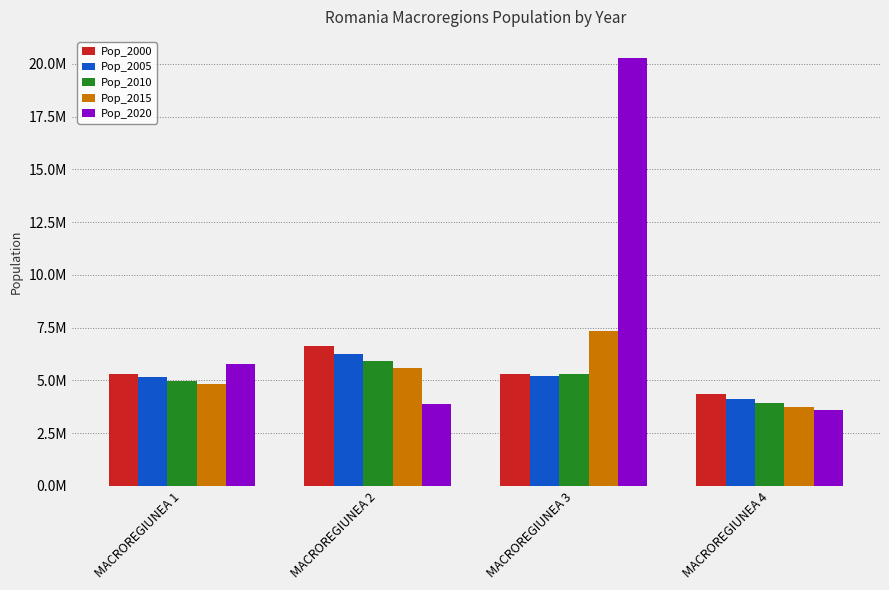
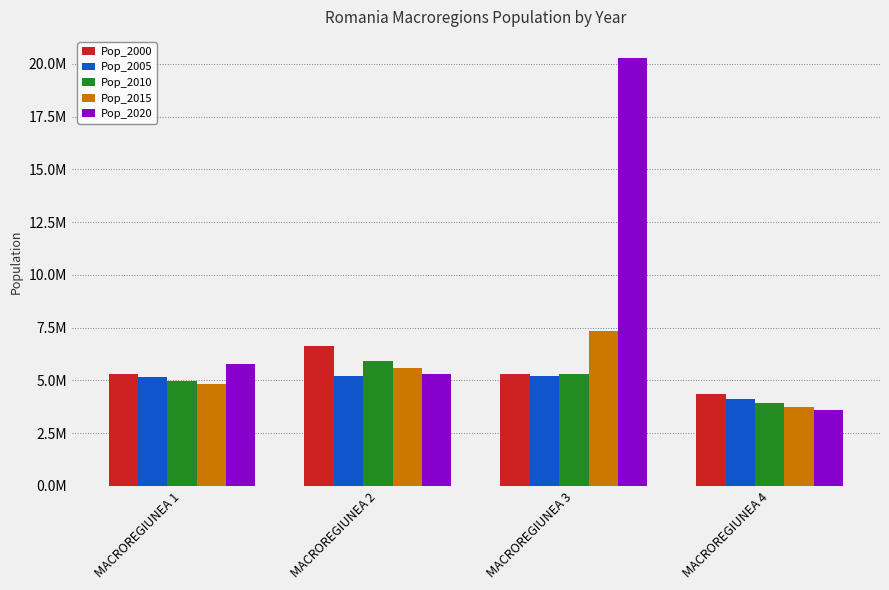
Pop_2005, MACROREGIUNEA 2: 6300000 -> 5200000
Pop_2020, MACROREGIUNEA 2: 3900000 -> 5300000
